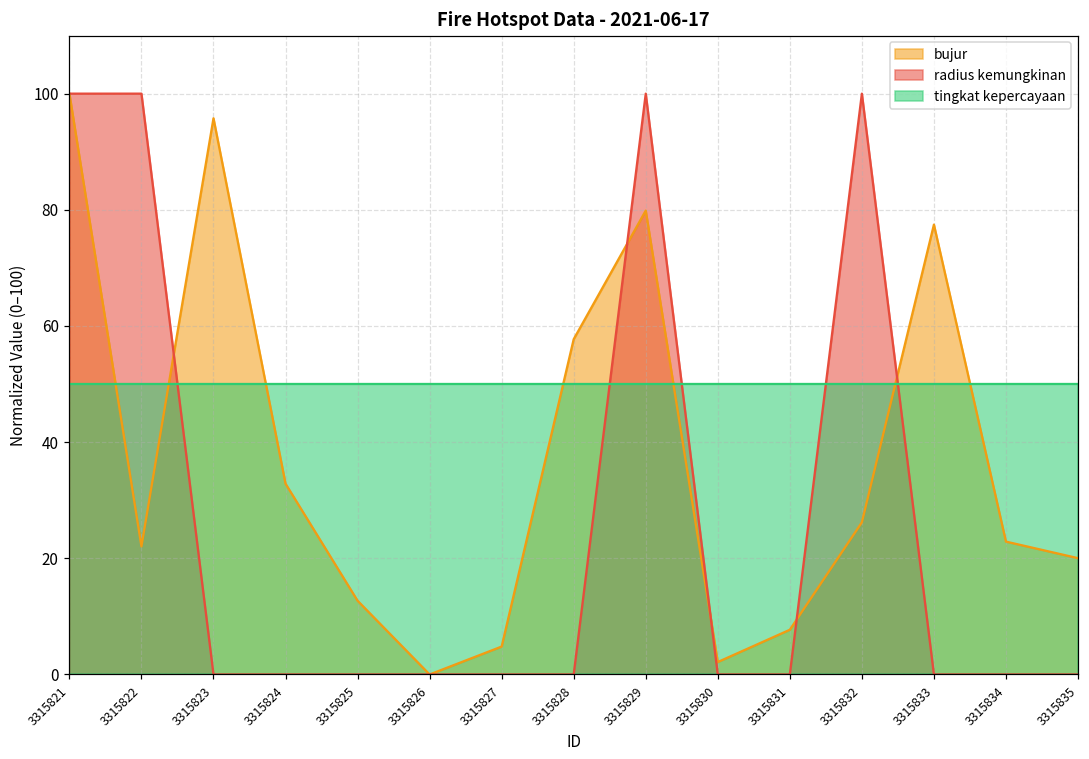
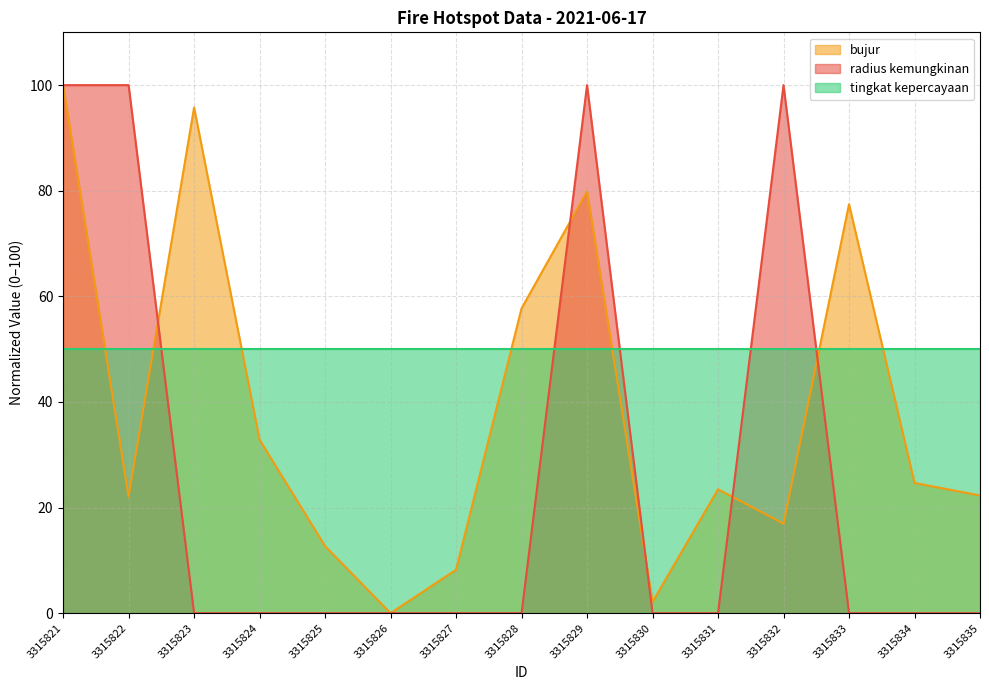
bujur, 3315827: 5 -> 8
bujur, 3315831: 8 -> 23
bujur, 3315832: 26 -> 17
bujur, 3315834: 23 -> 25
bujur, 3315835: 20 -> 22
